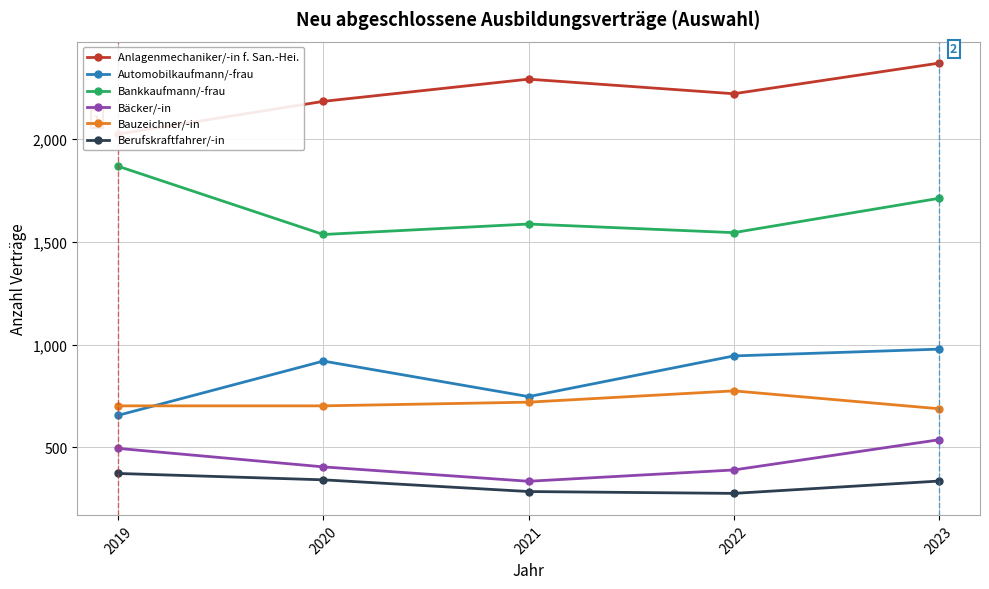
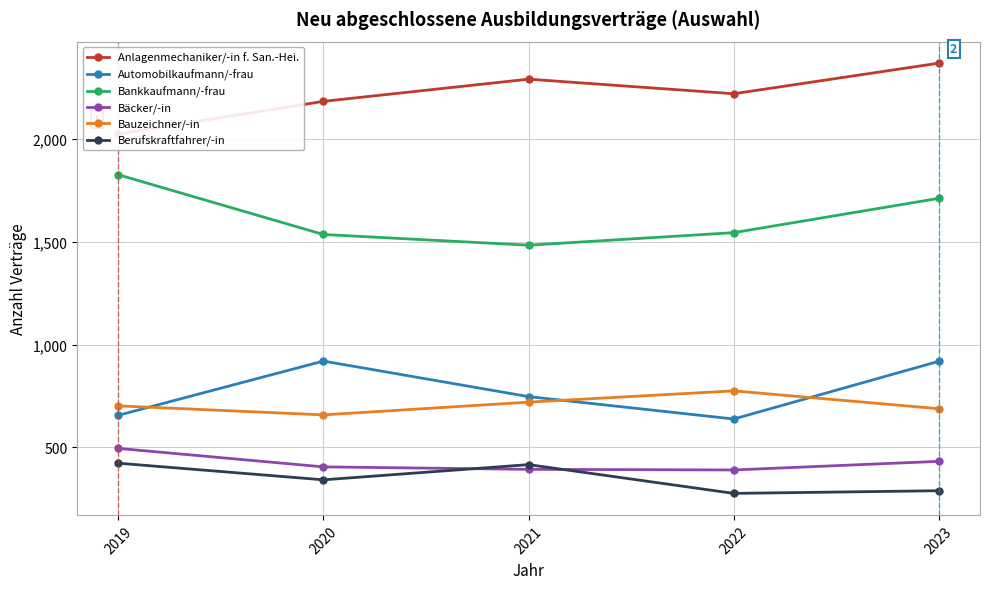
Bankkaufmann/-frau, 2019: 1,870 -> 1,830
Berufskraftfahrer/-in, 2019: 370 -> 420
Bauzeichner/-in, 2020: 700 -> 660
Bankkaufmann/-frau, 2021: 1,590 -> 1,480
Bäcker/-in, 2021: 340 -> 390
Berufskraftfahrer/-in, 2021: 290 -> 420
Automobilkaufmann/-frau, 2022: 950 -> 640
Automobilkaufmann/-frau, 2023: 980 -> 920
Bäcker/-in, 2023: 540 -> 430
Berufskraftfahrer/-in, 2023: 340 -> 290
